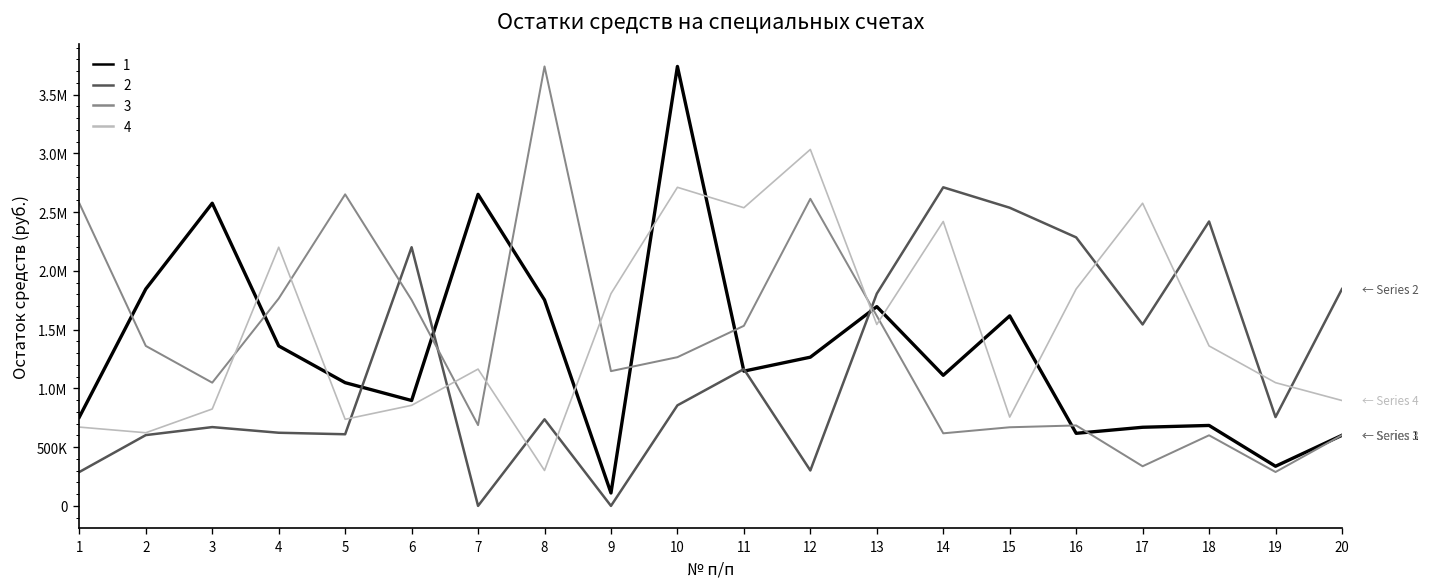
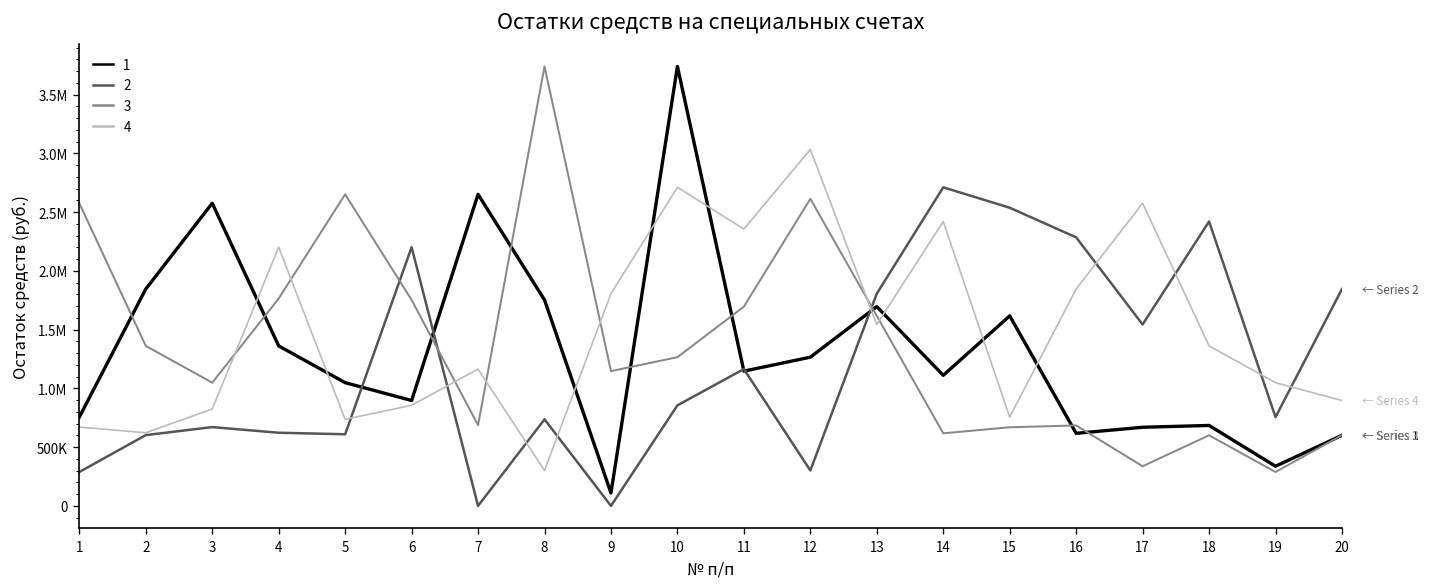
3, 11: 1500000 -> 1700000
4, 11: 2500000 -> 2400000
